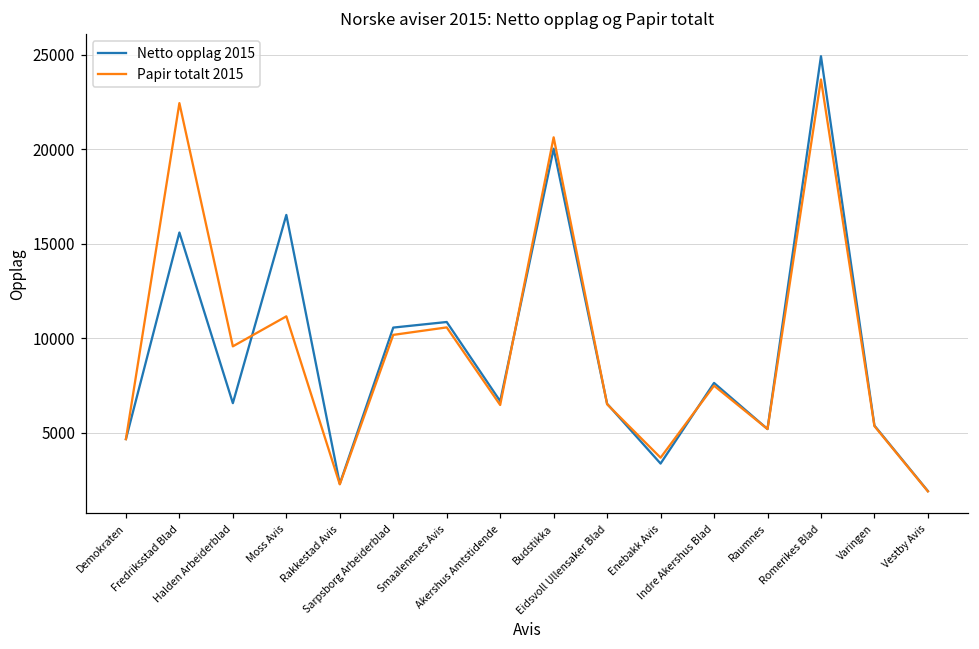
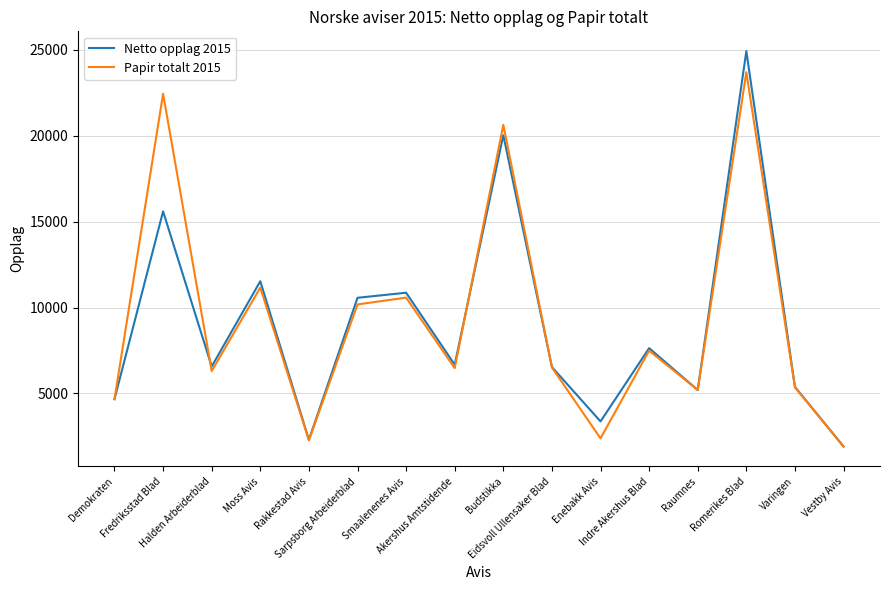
Papir totalt 2015, Halden Arbeiderblad: 9600 -> 6300
Netto opplag 2015, Moss Avis: 16500 -> 11500
Papir totalt 2015, Enebakk Avis: 3700 -> 2400
